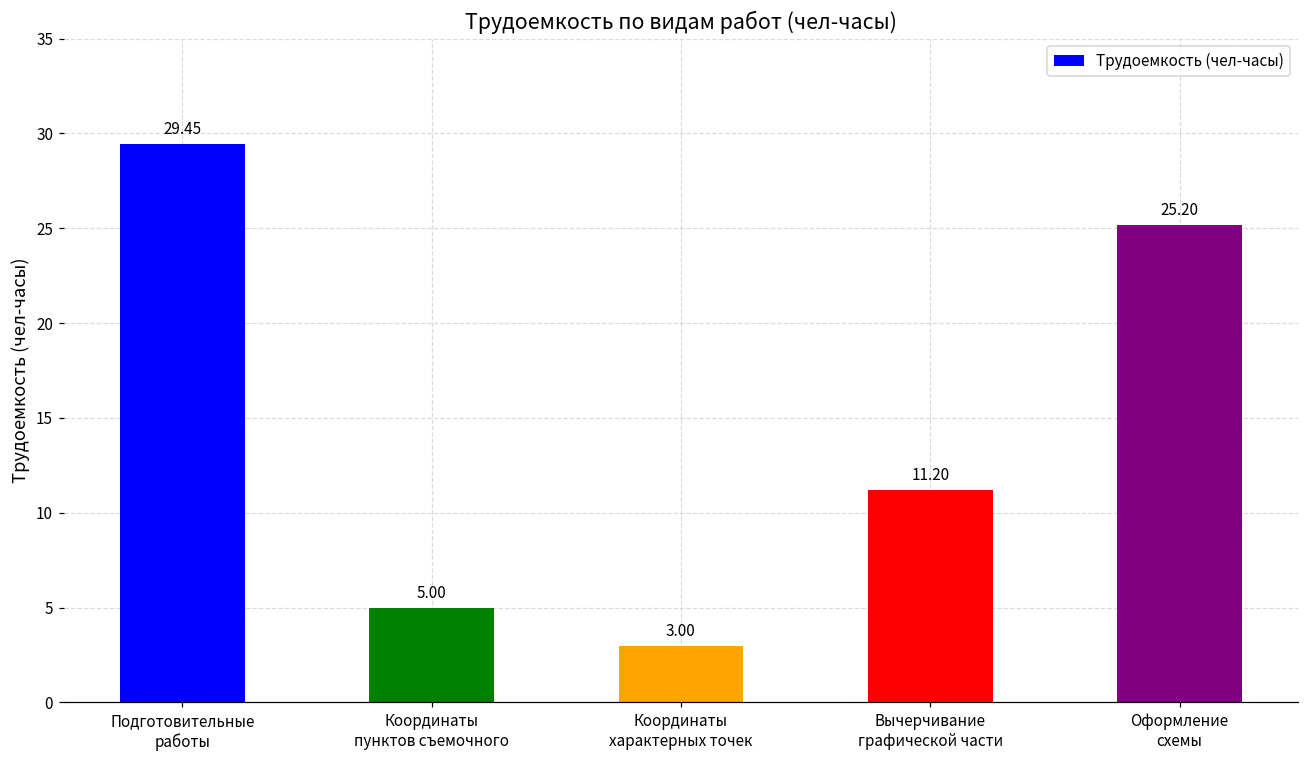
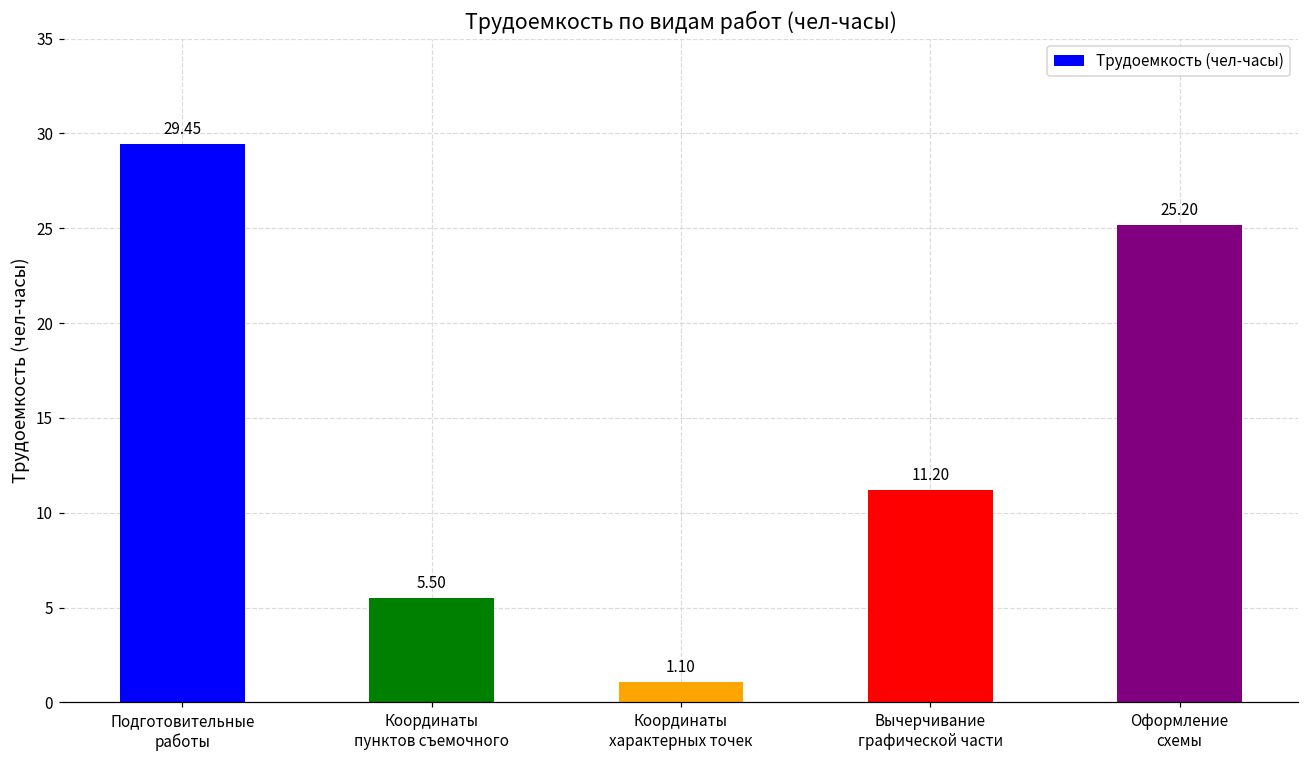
Координаты пунктов съемочного: 5.00 -> 5.50
Координаты характерных точек: 3.00 -> 1.10
